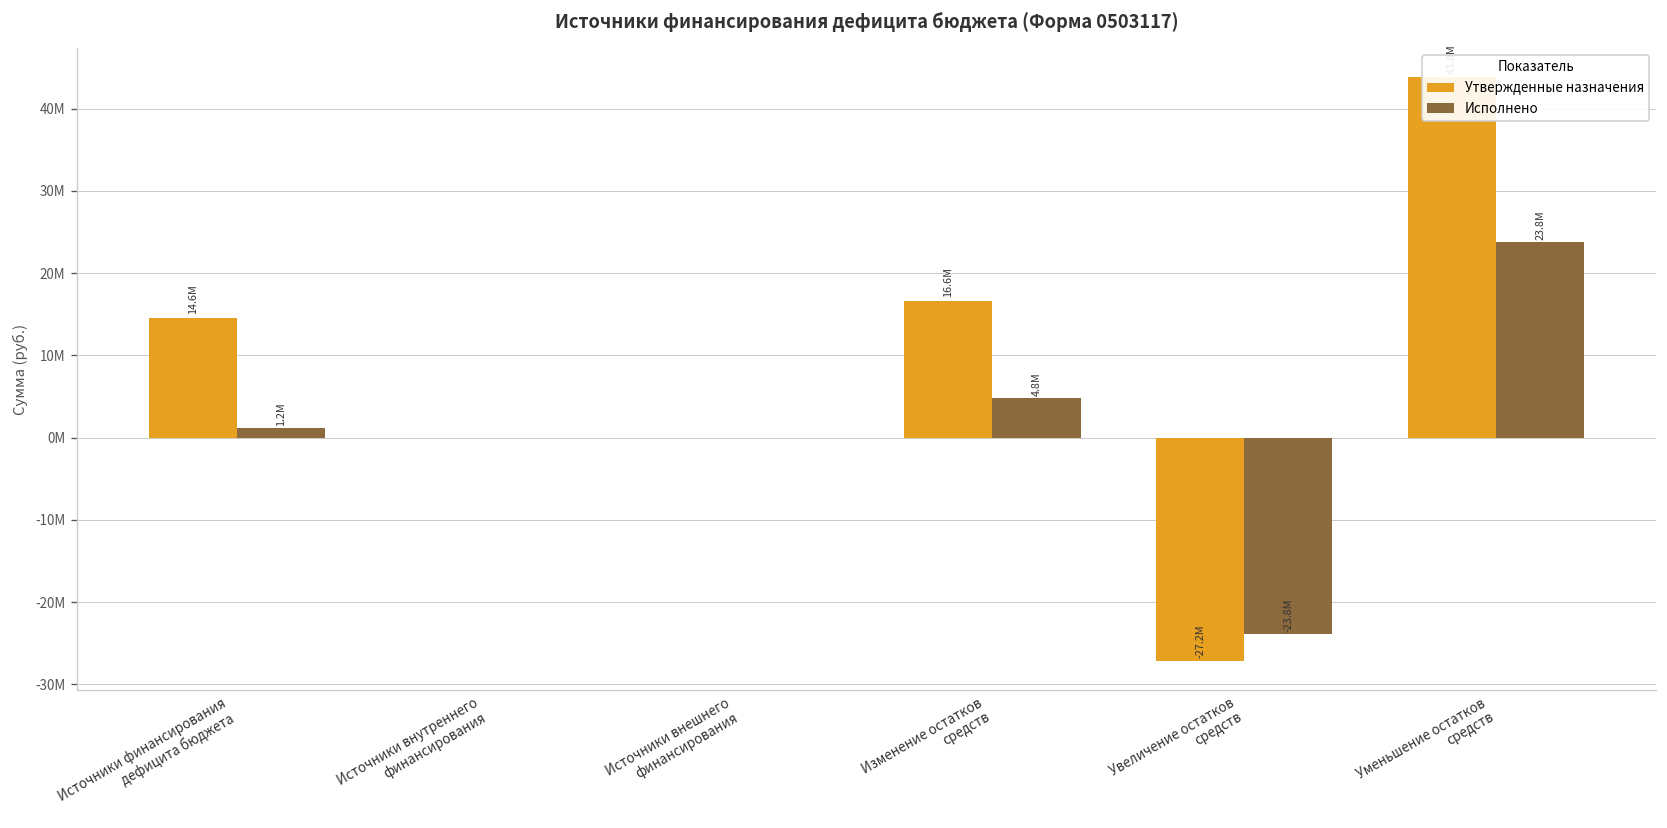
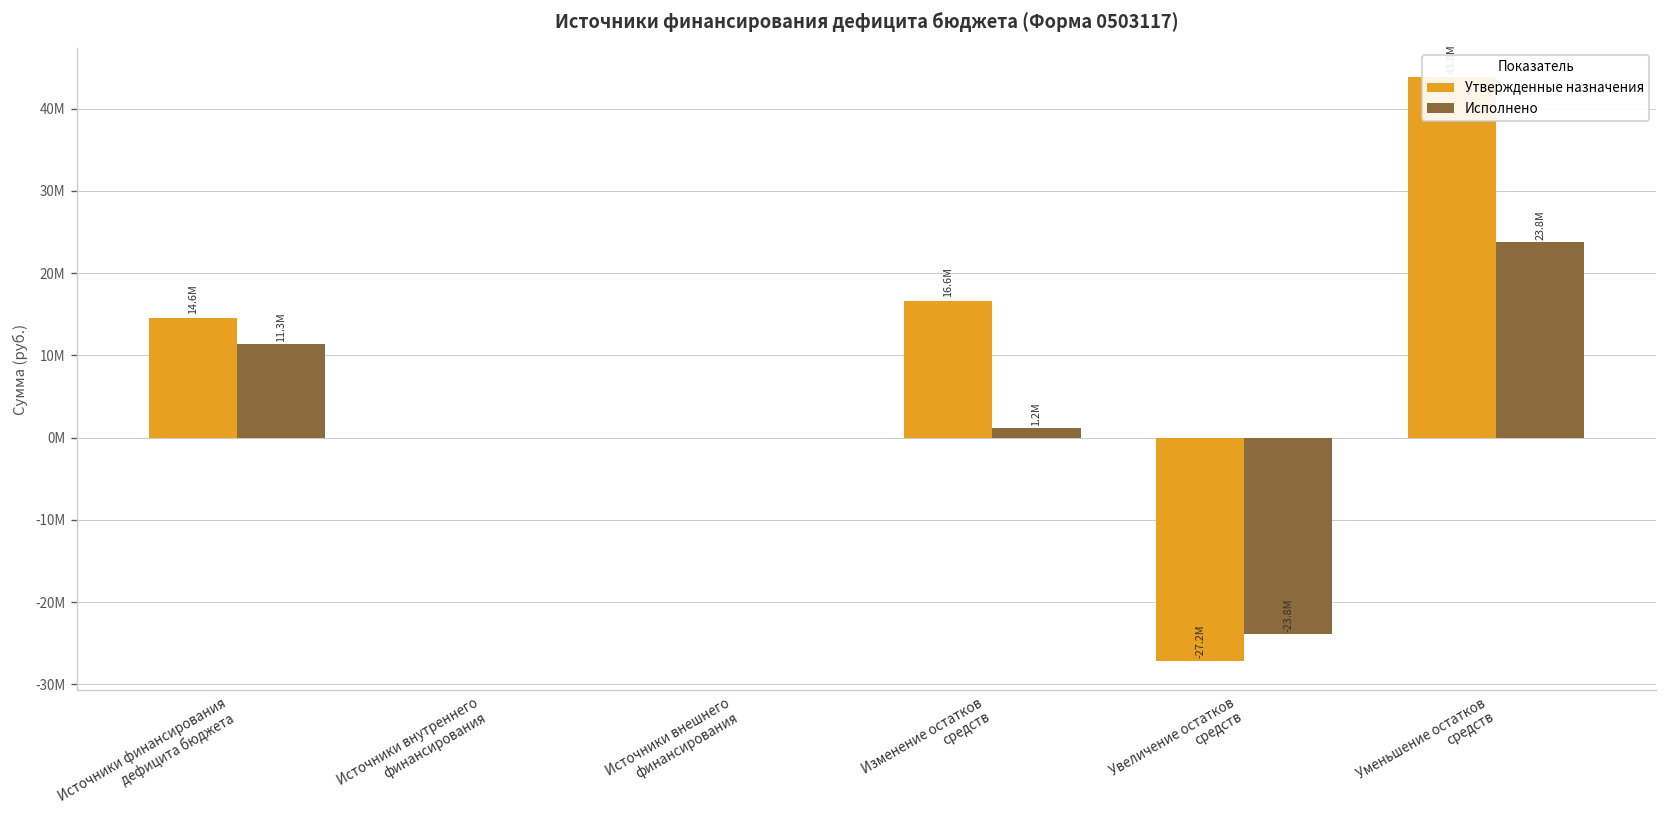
Исполнено, Источники финансирования дефицита бюджета: 1.2M -> 11.3M
Исполнено, Изменение остатков средств: 4.8M -> 1.2M
